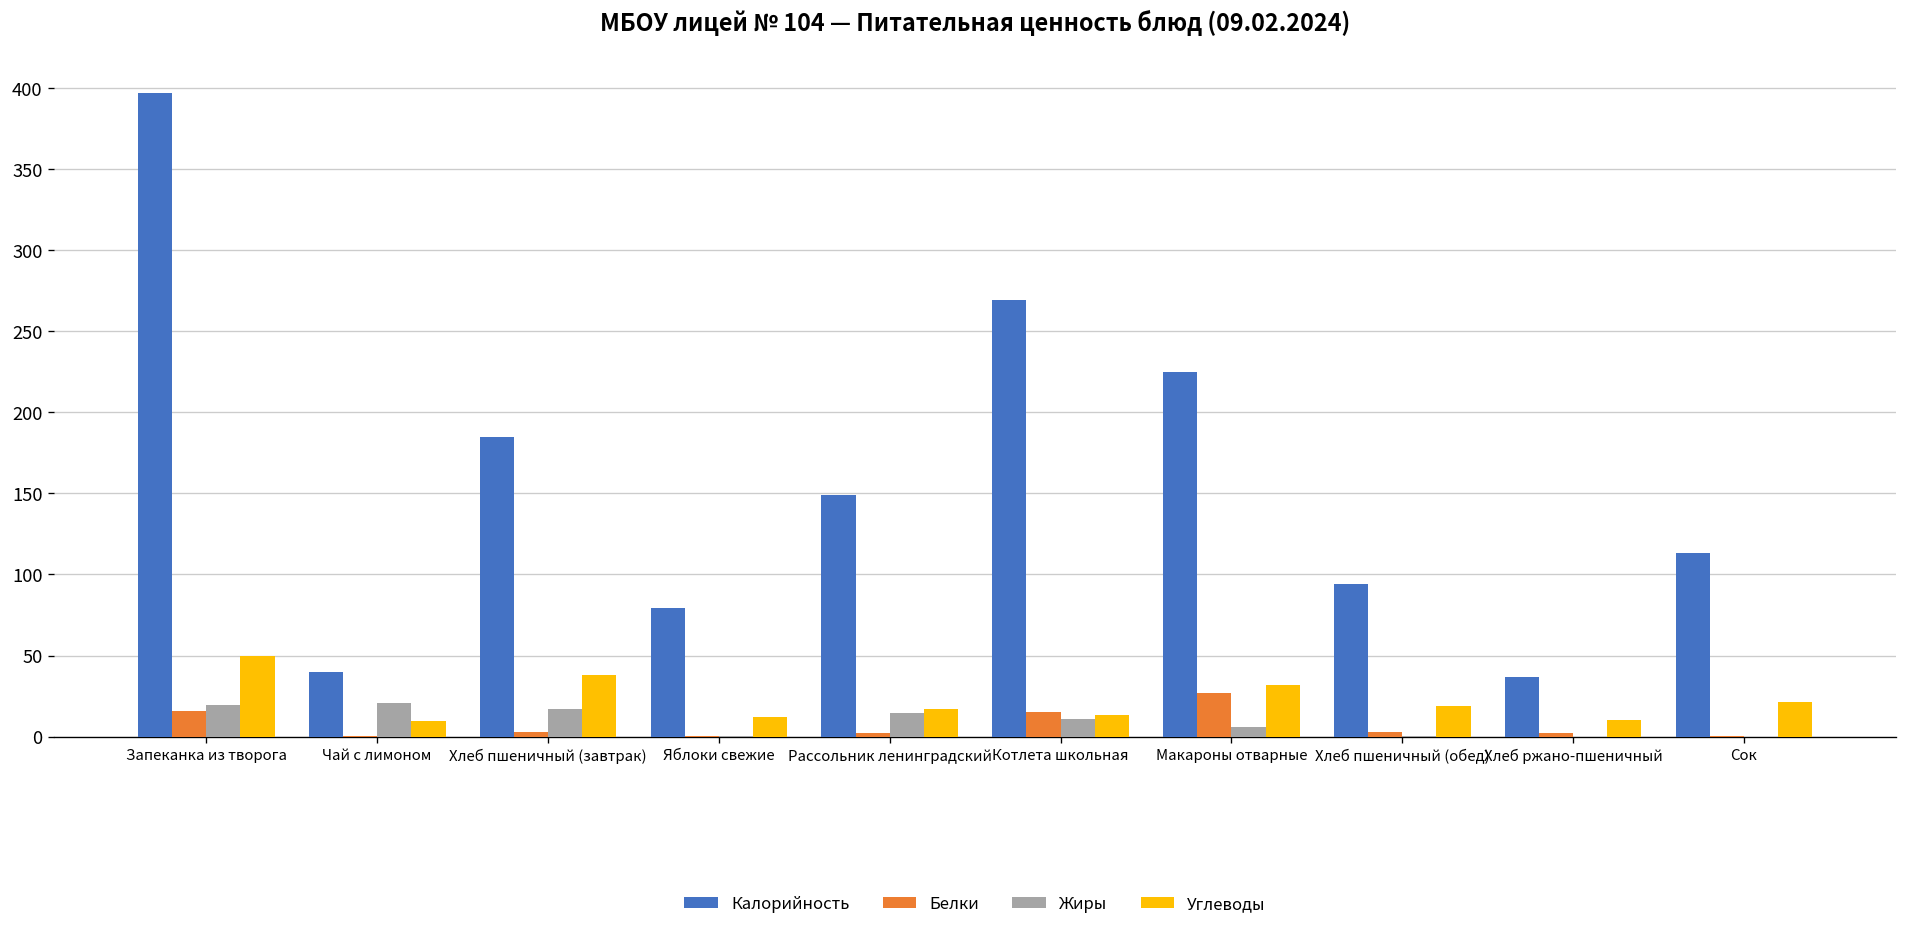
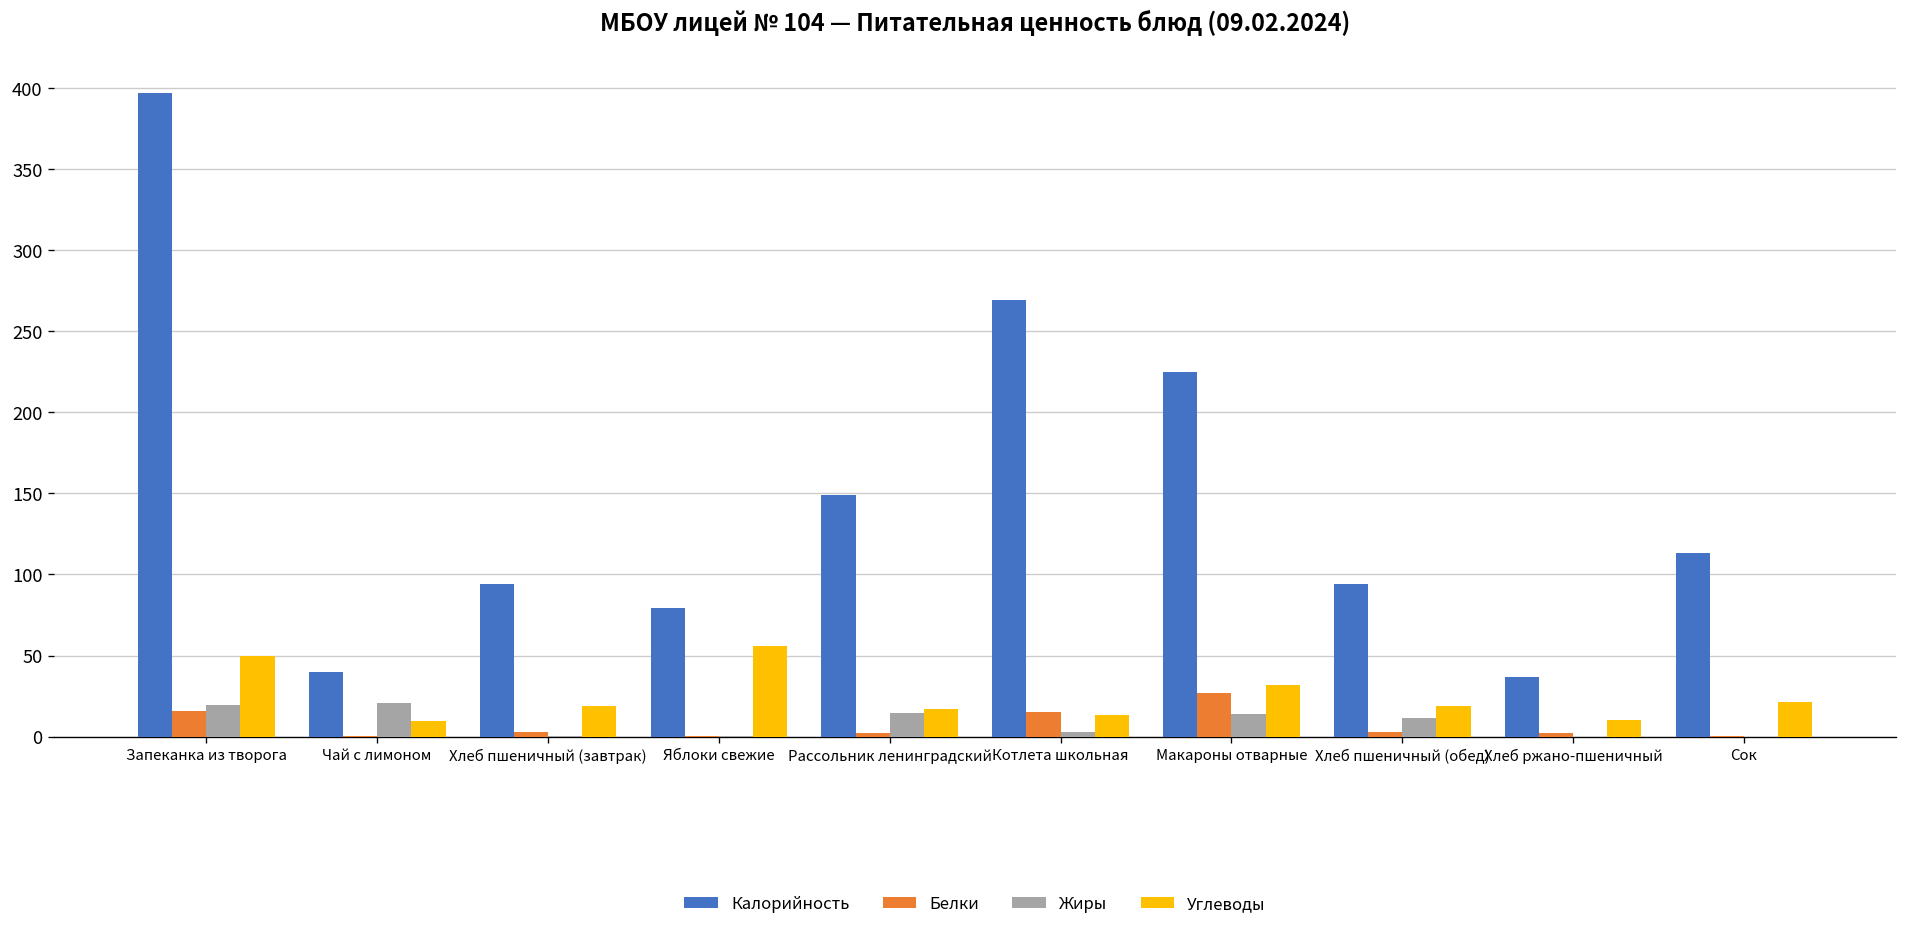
Калорийность, Хлеб пшеничный (завтрак): 185 -> 94
Жиры, Хлеб пшеничный (завтрак): 17 -> 0
Углеводы, Хлеб пшеничный (завтрак): 38 -> 19
Углеводы, Яблоки свежие: 12 -> 56
Жиры, Котлета школьная: 11 -> 3
Жиры, Макароны отварные: 6 -> 14
Жиры, Хлеб пшеничный (обед): 0 -> 11
